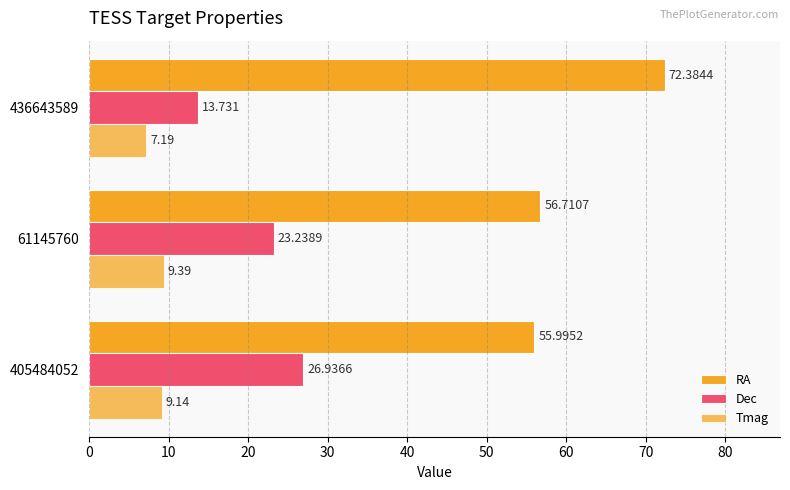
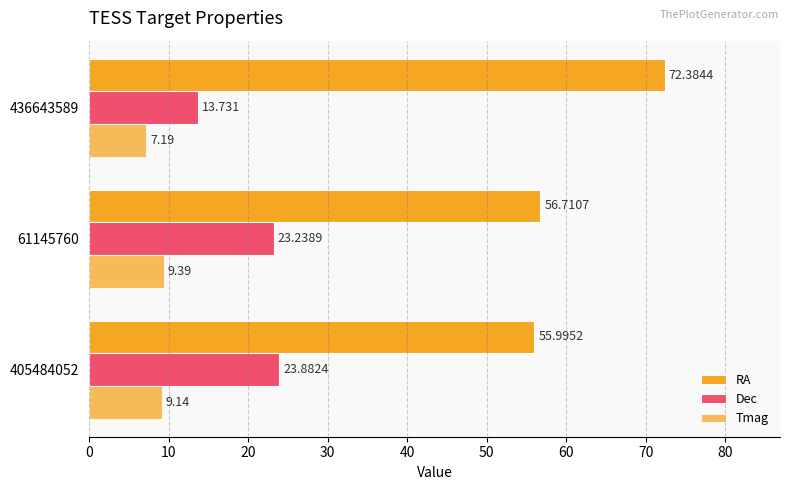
Dec, 405484052: 26.9366 -> 23.8824
